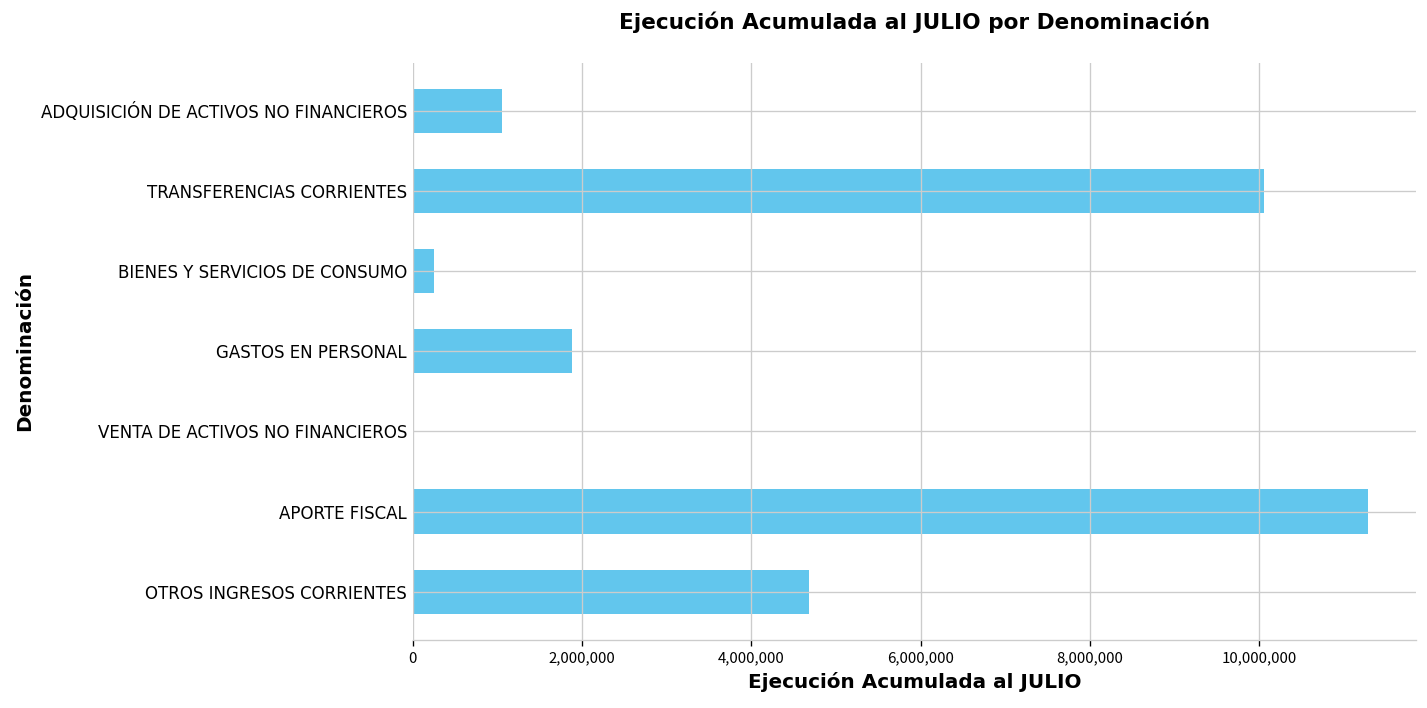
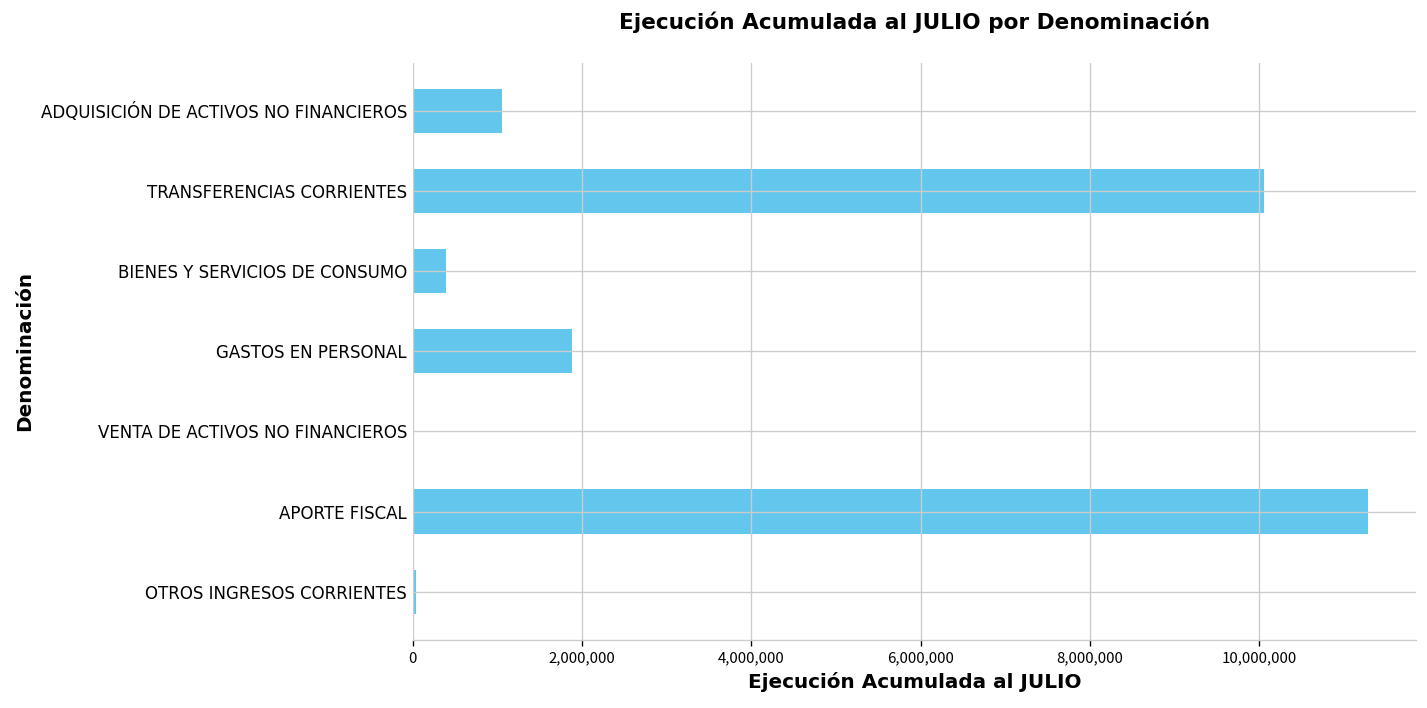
BIENES Y SERVICIOS DE CONSUMO: 200,000 -> 400,000
OTROS INGRESOS CORRIENTES: 4,700,000 -> 0
